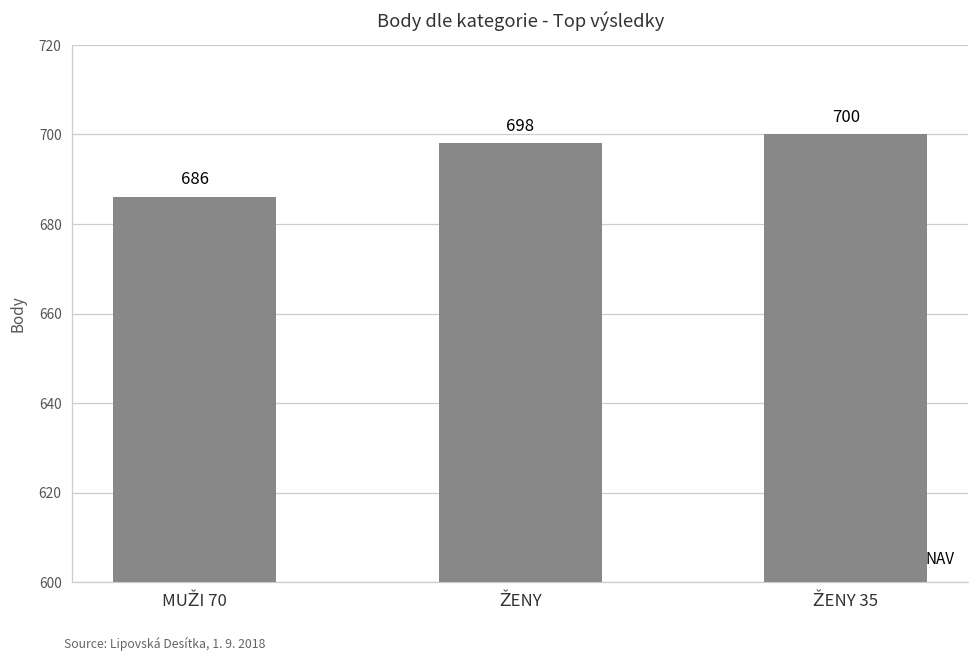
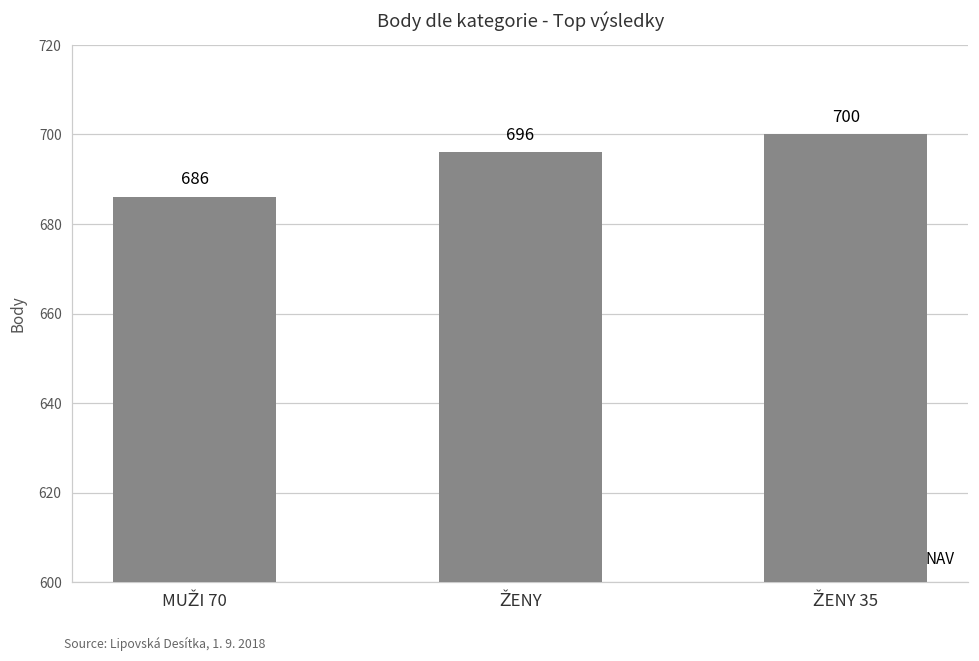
ŽENY: 698 -> 696
